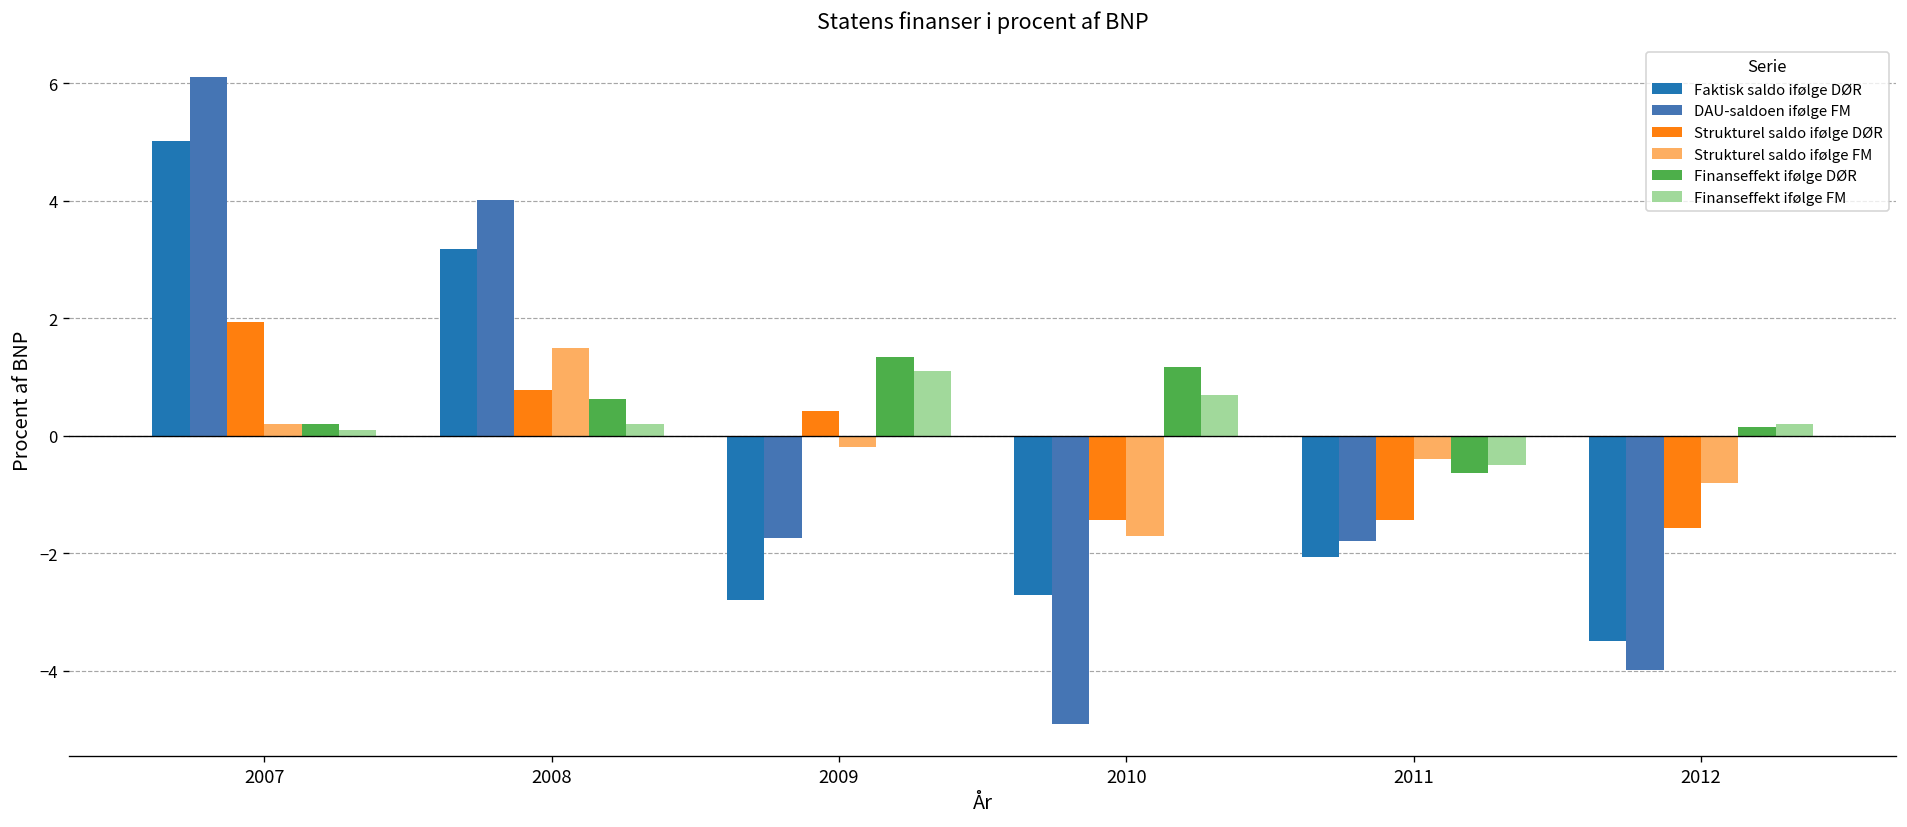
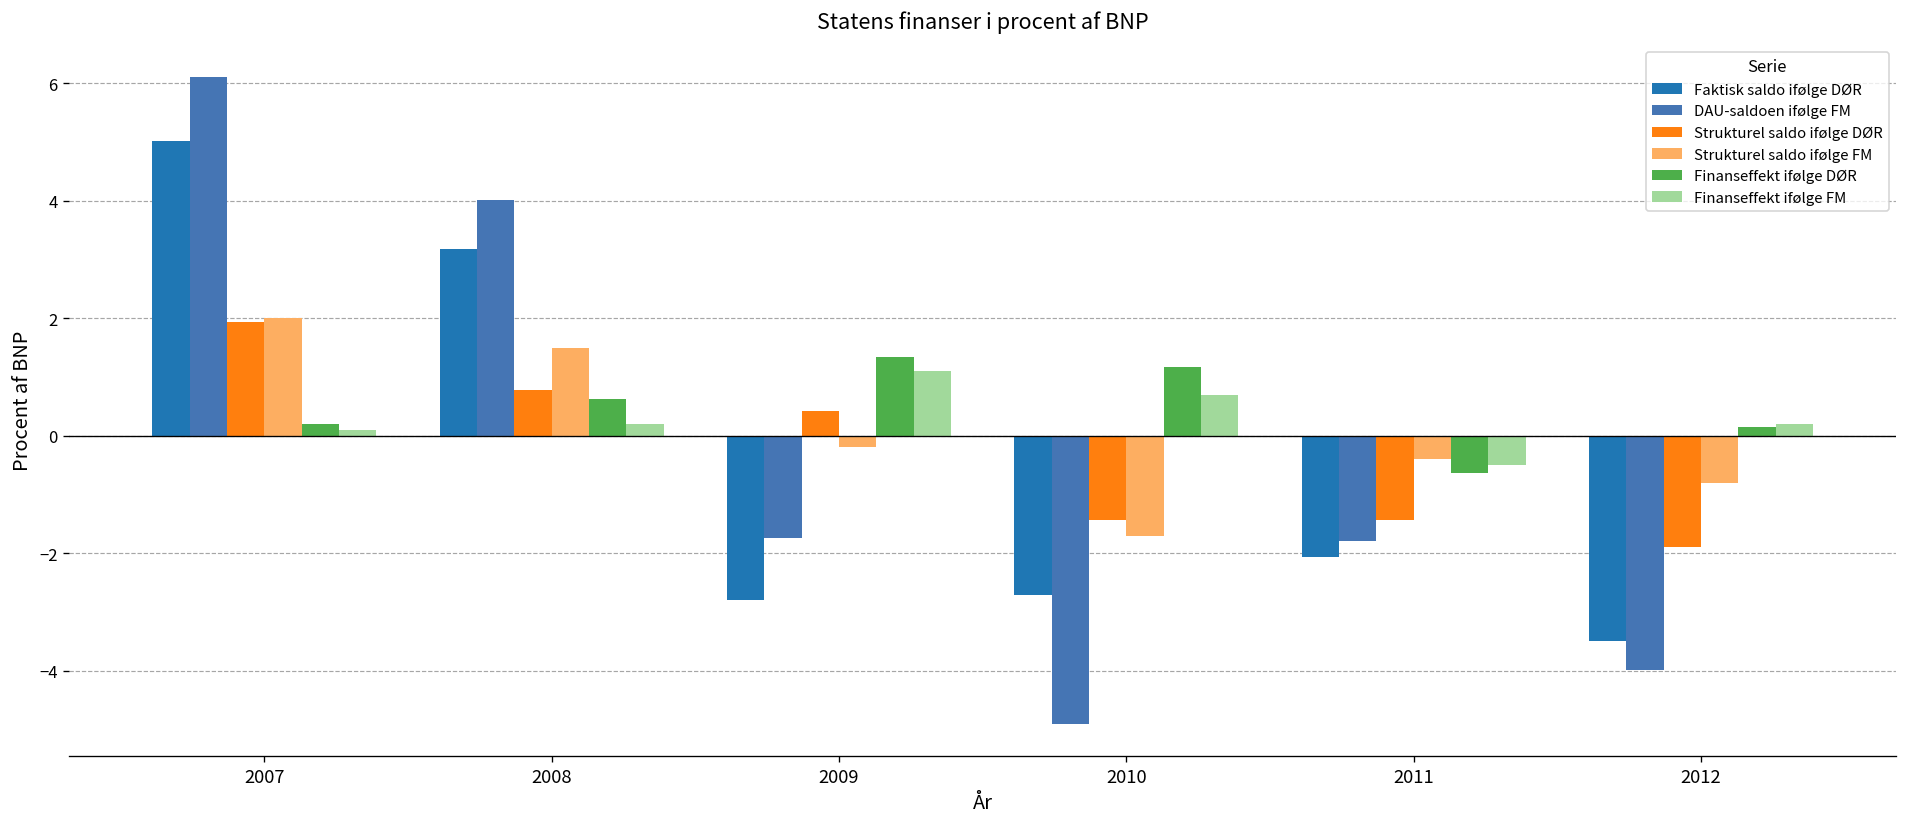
Strukturel saldo ifølge FM, 2007: 0.2 -> 2.0
Strukturel saldo ifølge DØR, 2012: -1.6 -> -1.9
